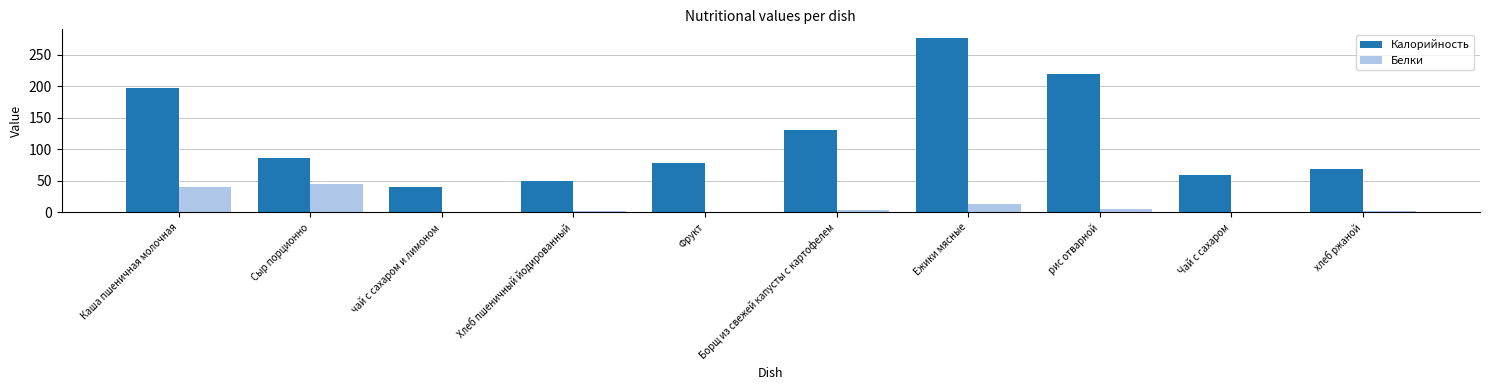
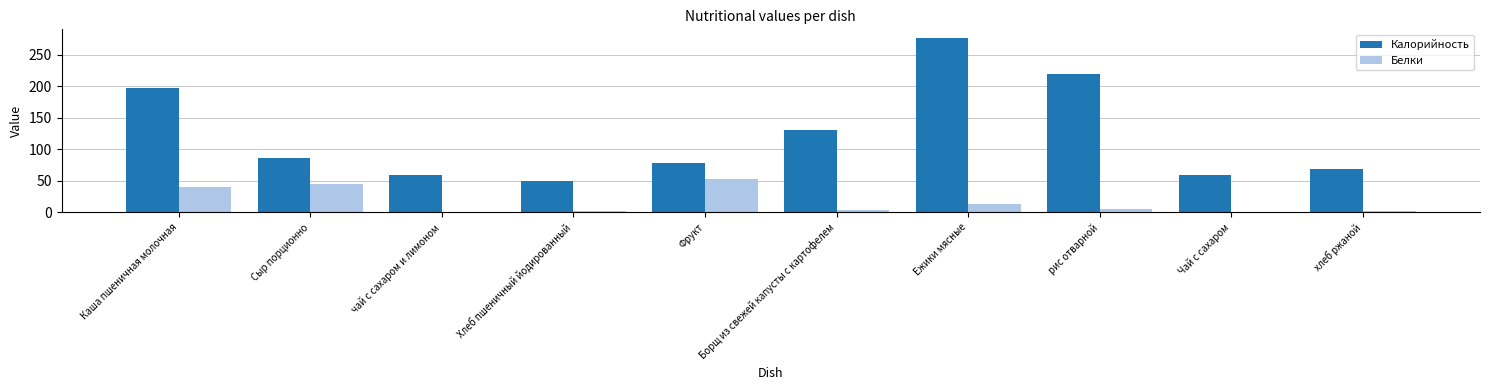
Калорийность, чай с сахаром и лимоном: 40 -> 60
Белки, Фрукт: 0 -> 50
